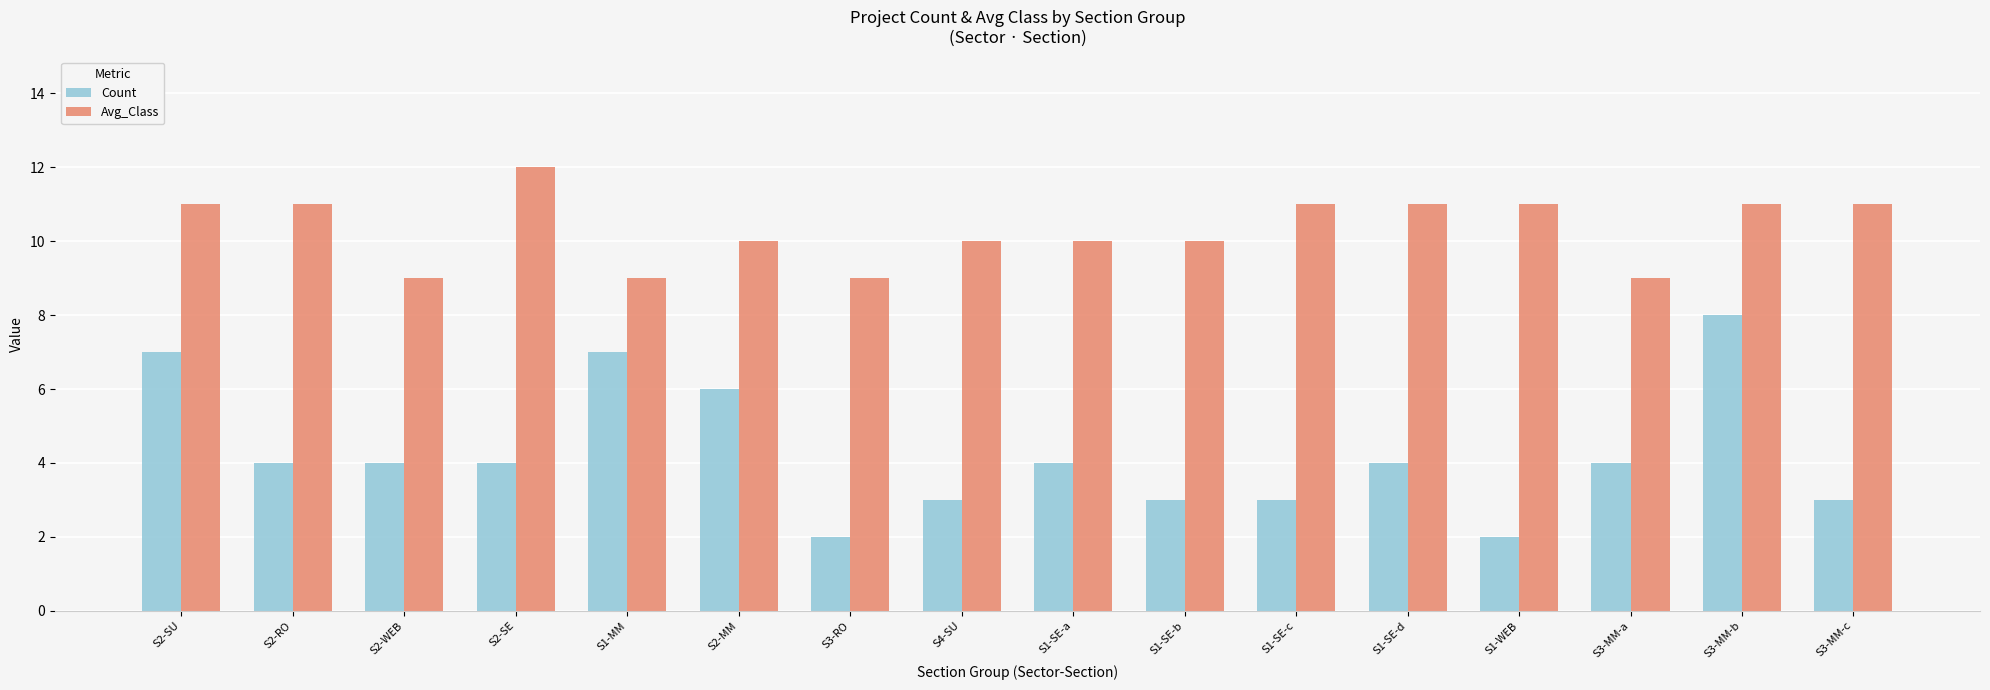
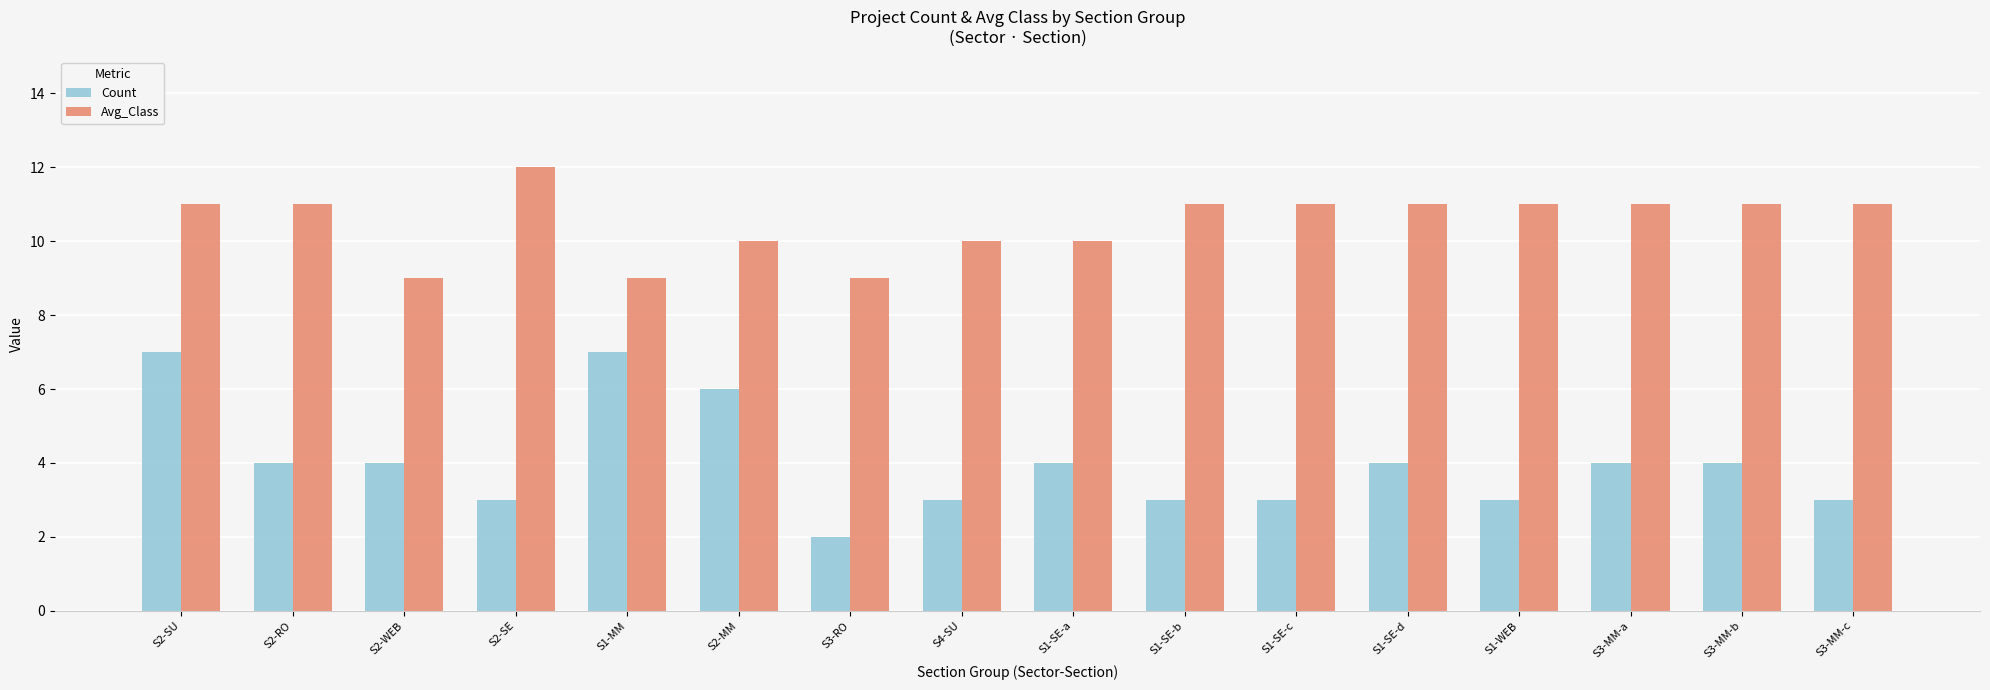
Count, S2-SE: 4 -> 3
Avg_Class, S1-SE-b: 10 -> 11
Count, S1-WEB: 2 -> 3
Avg_Class, S3-MM-a: 9 -> 11
Count, S3-MM-b: 8 -> 4
